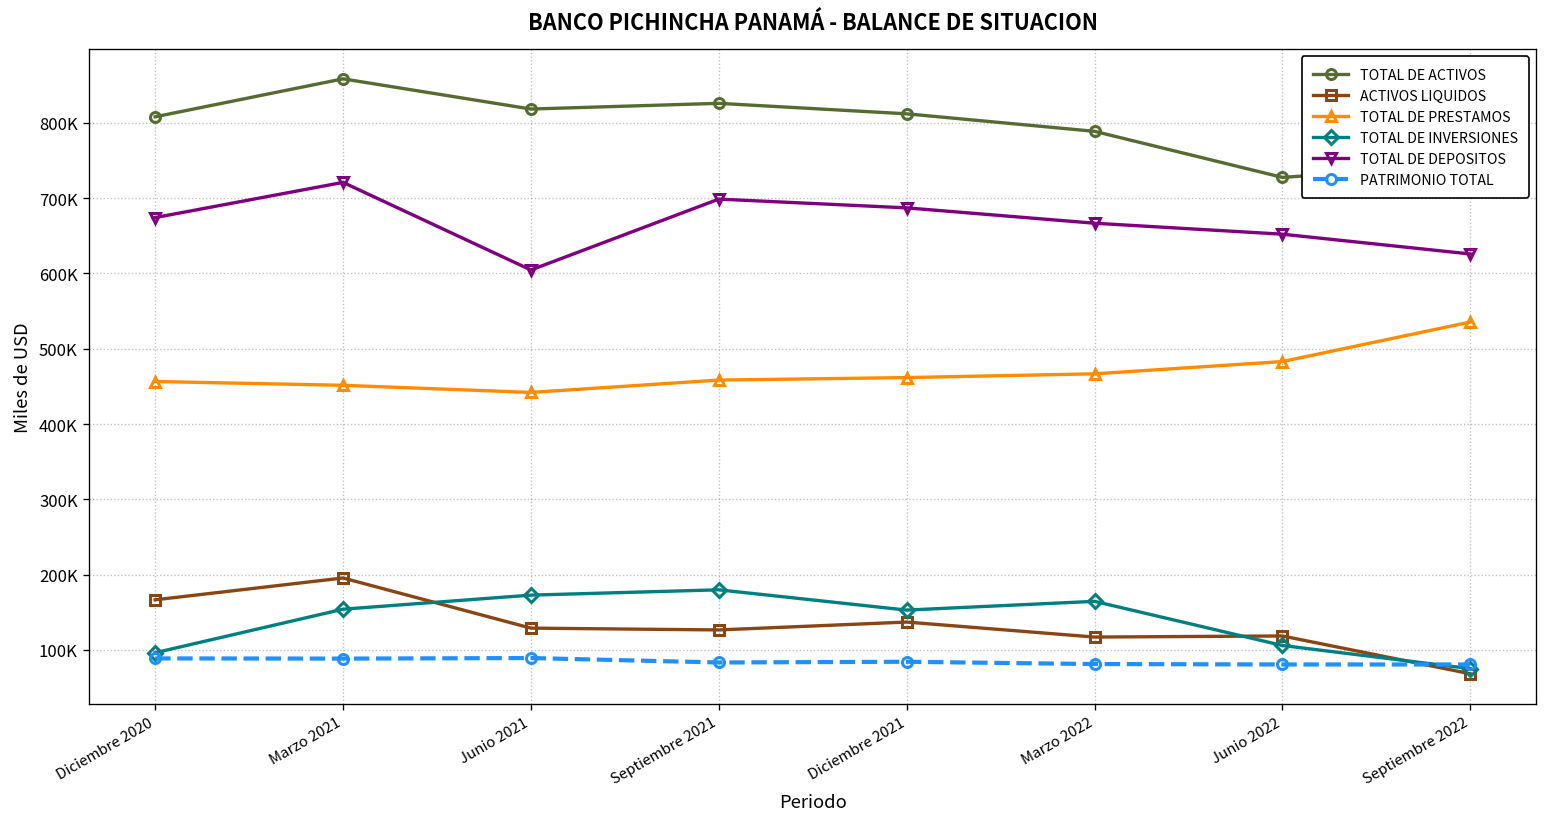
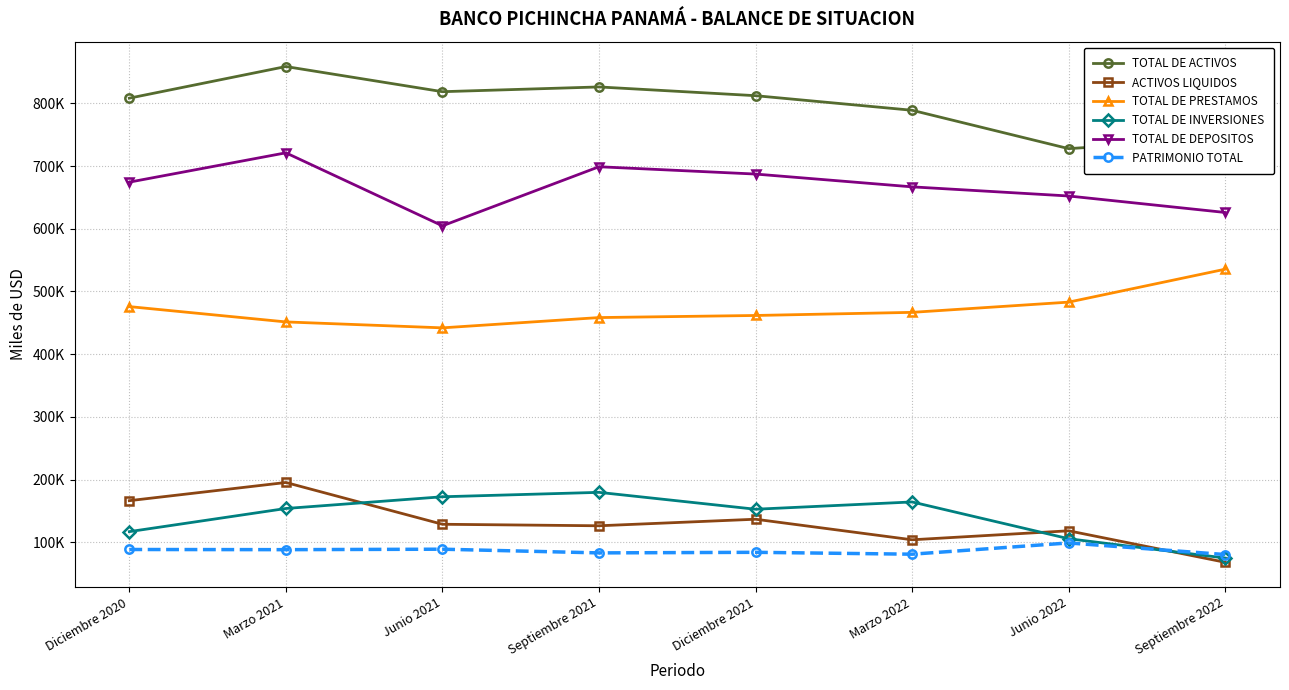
TOTAL DE PRESTAMOS, Diciembre 2020: 460000 -> 480000
TOTAL DE INVERSIONES, Diciembre 2020: 100000 -> 120000
ACTIVOS LIQUIDOS, Marzo 2022: 120000 -> 100000
PATRIMONIO TOTAL, Junio 2022: 80000 -> 100000
